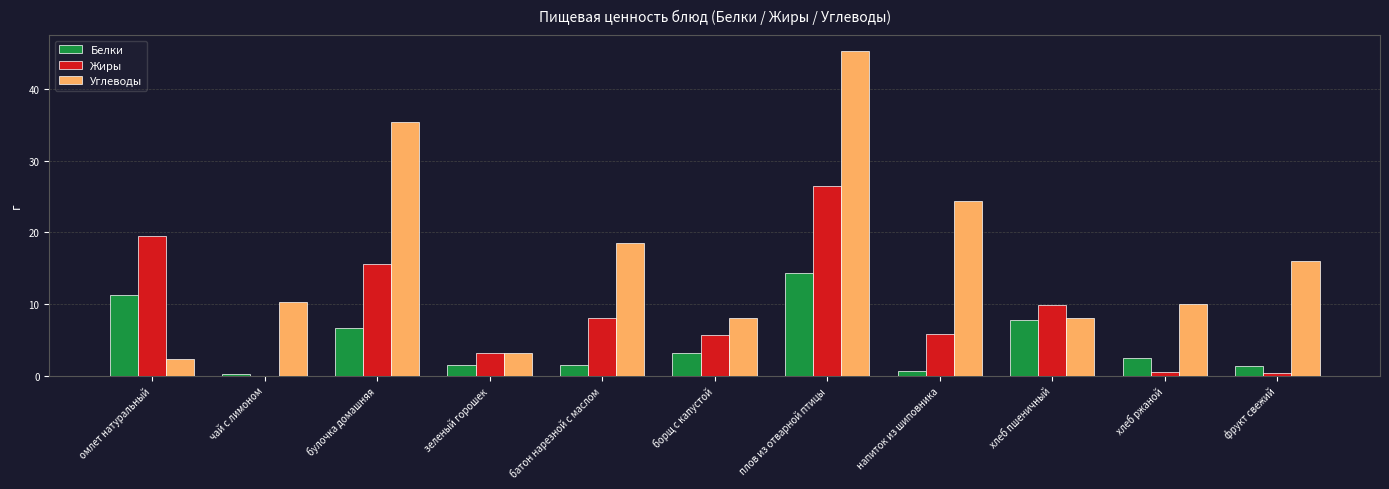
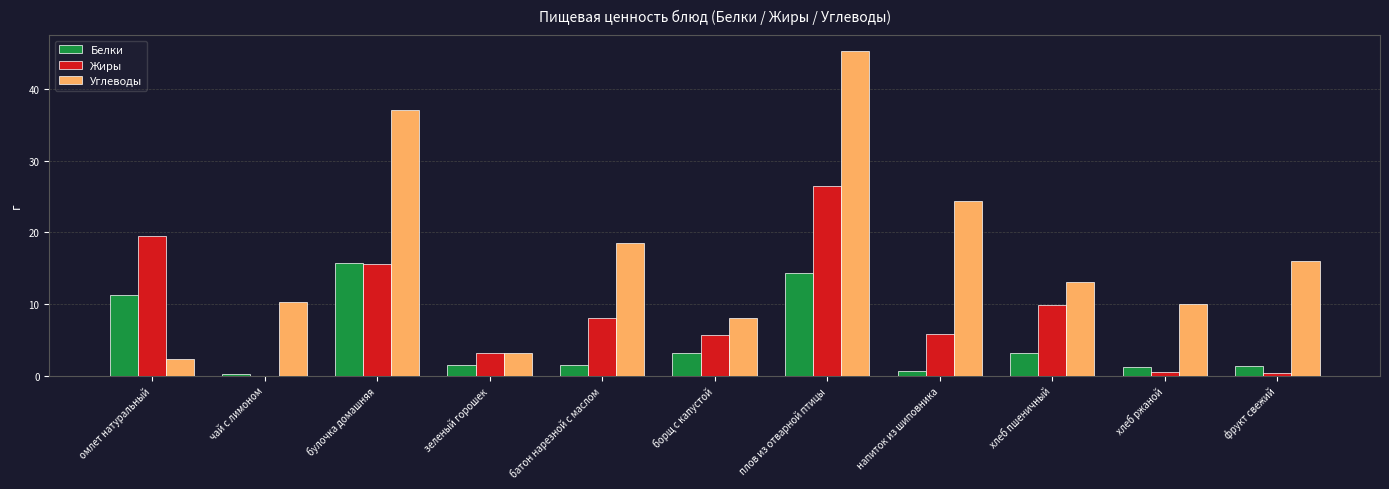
Белки, булочка домашняя: 7 -> 16
Углеводы, булочка домашняя: 35 -> 37
Белки, хлеб пшеничный: 8 -> 3
Углеводы, хлеб пшеничный: 8 -> 13
Белки, хлеб ржаной: 2 -> 1
